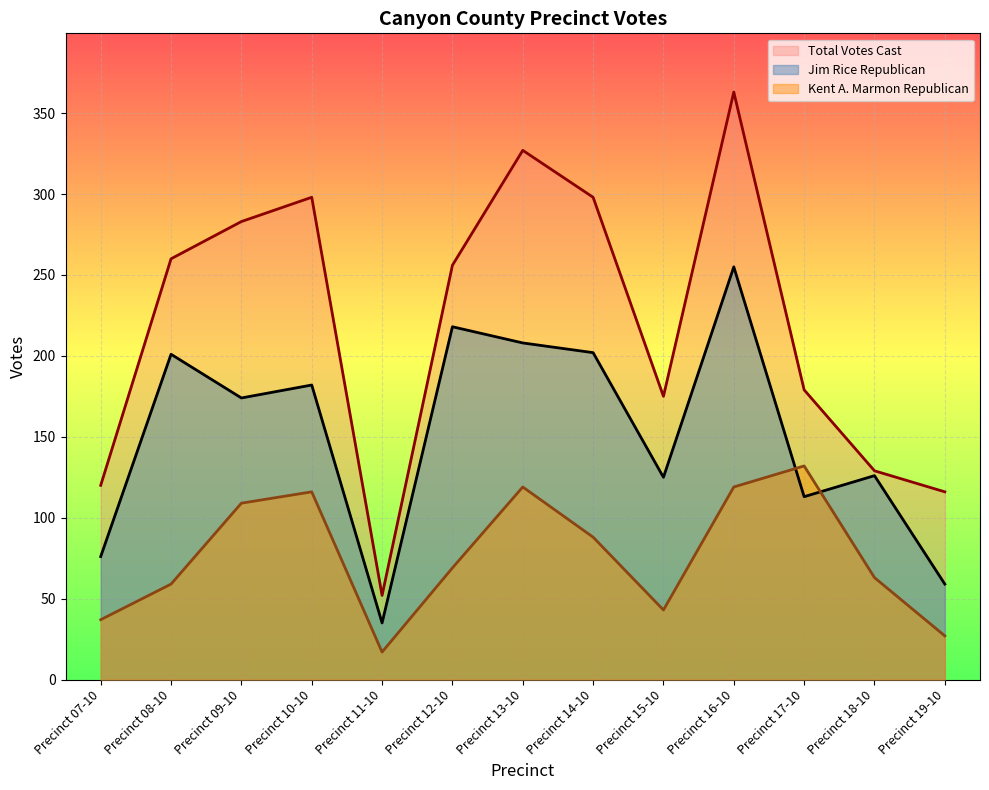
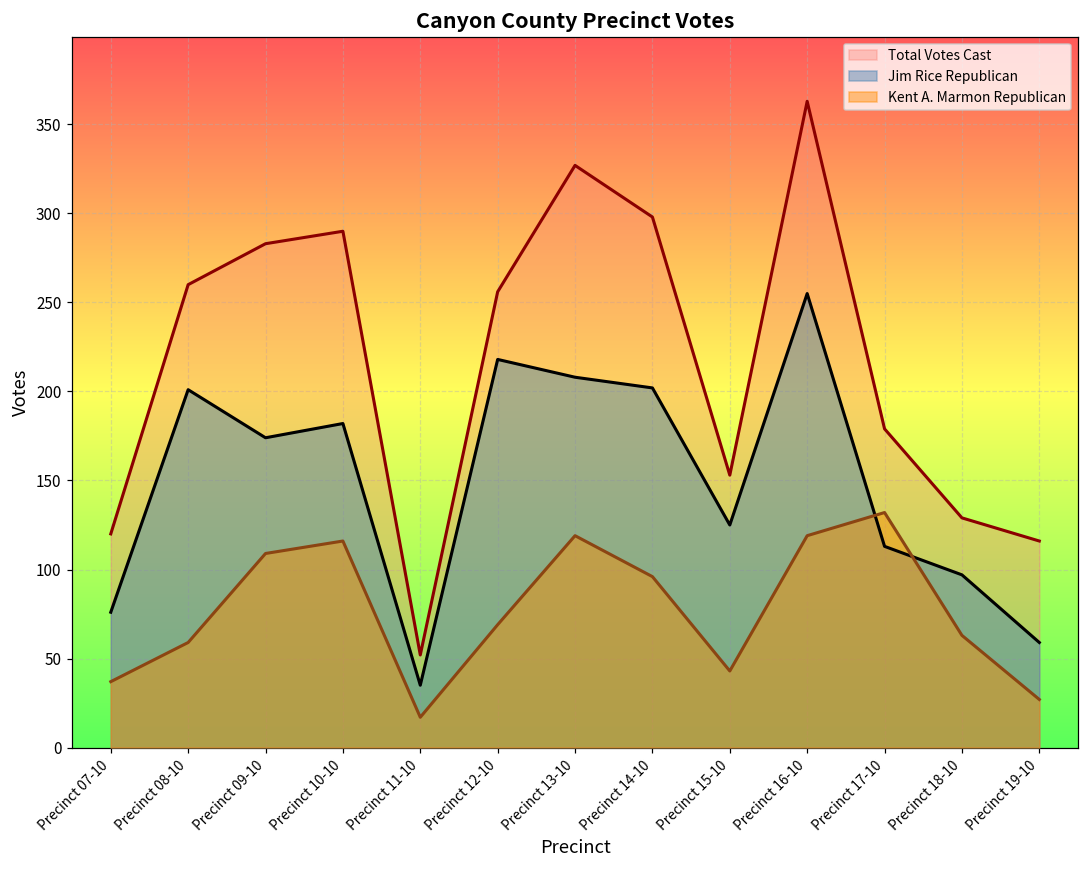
Total Votes Cast, Precinct 10-10: 298 -> 290
Kent A. Marmon Republican, Precinct 14-10: 88 -> 96
Total Votes Cast, Precinct 15-10: 175 -> 153
Jim Rice Republican, Precinct 18-10: 126 -> 97
